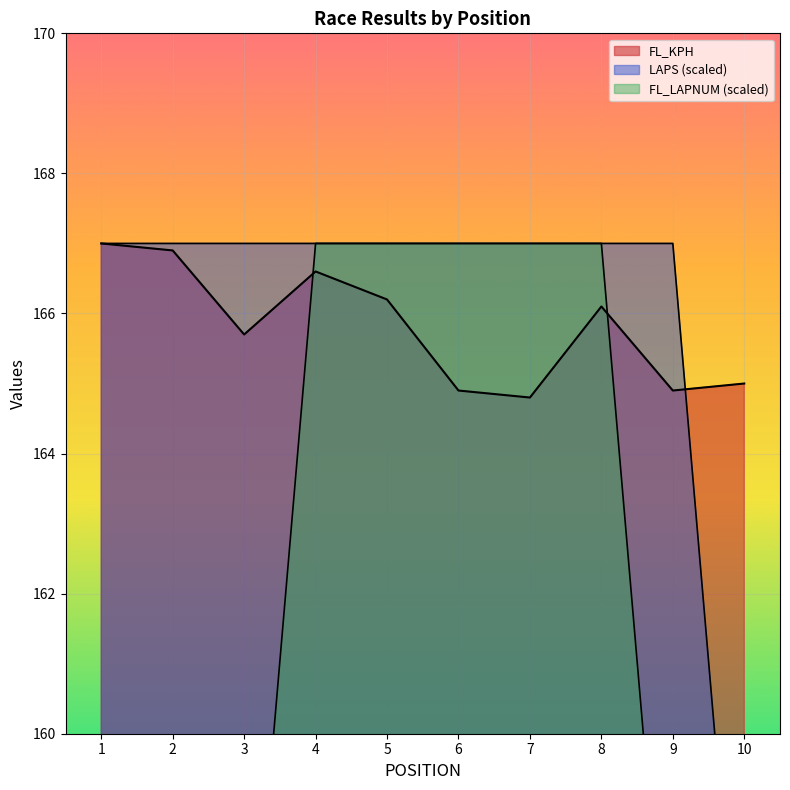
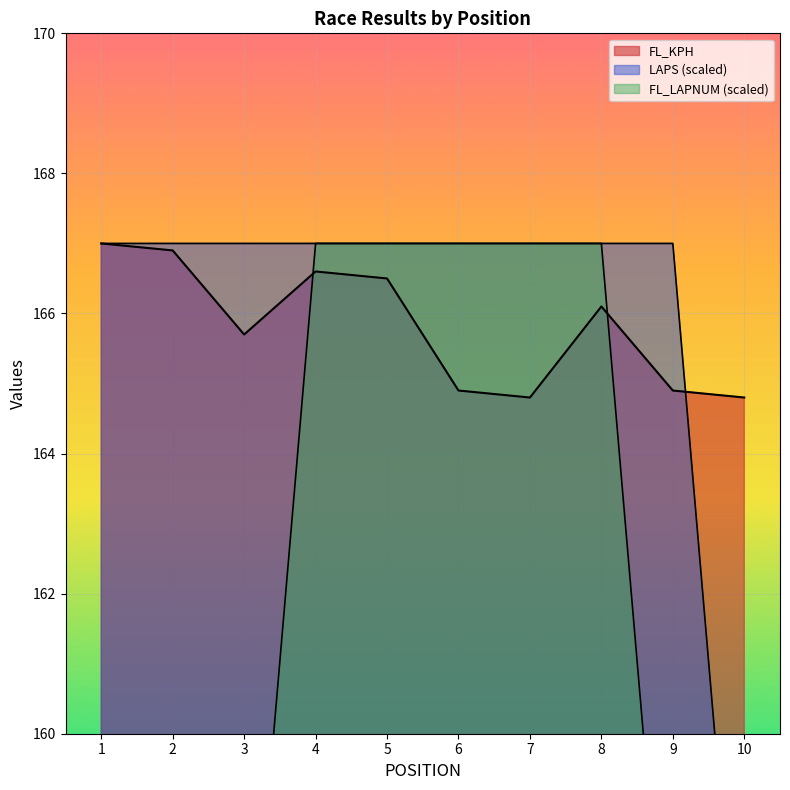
FL_KPH, 5: 166.2 -> 166.5
FL_KPH, 10: 165.0 -> 164.8
